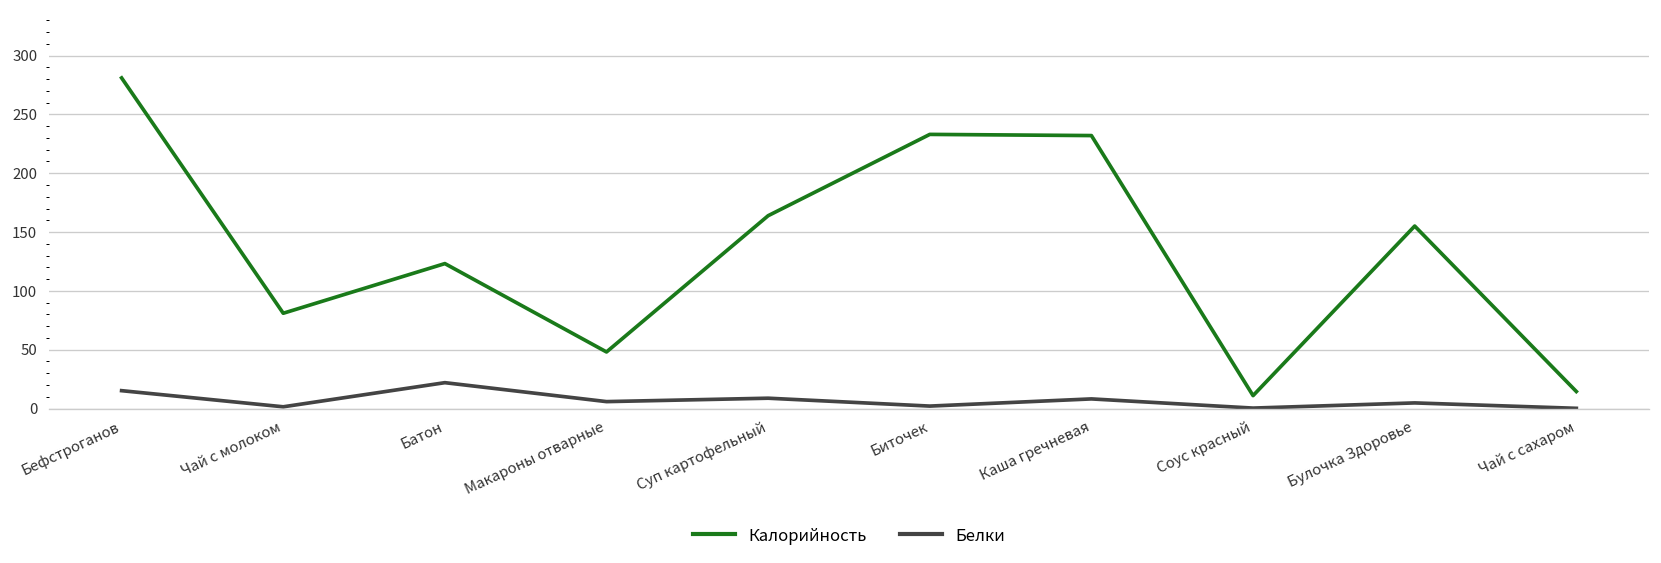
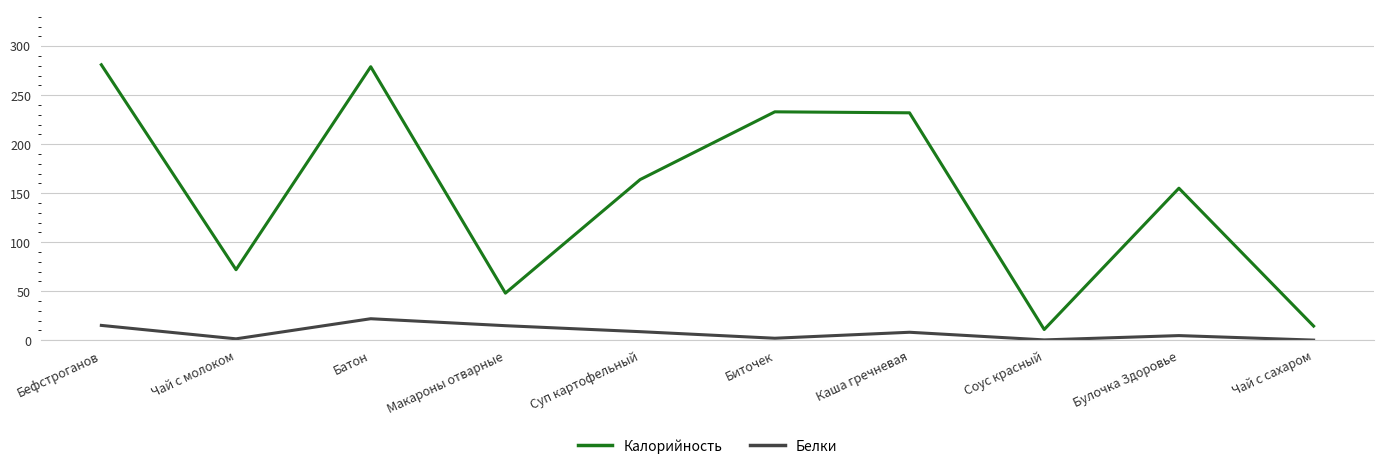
Калорийность, Чай с молоком: 80 -> 70
Калорийность, Батон: 120 -> 280
Белки, Макароны отварные: 6 -> 15
